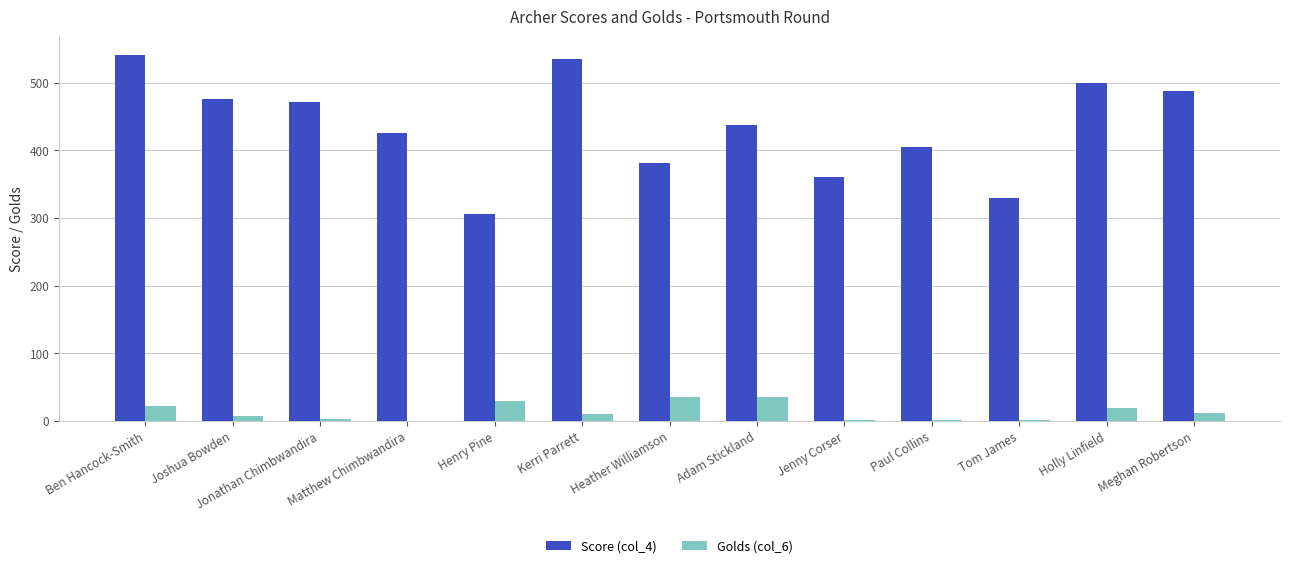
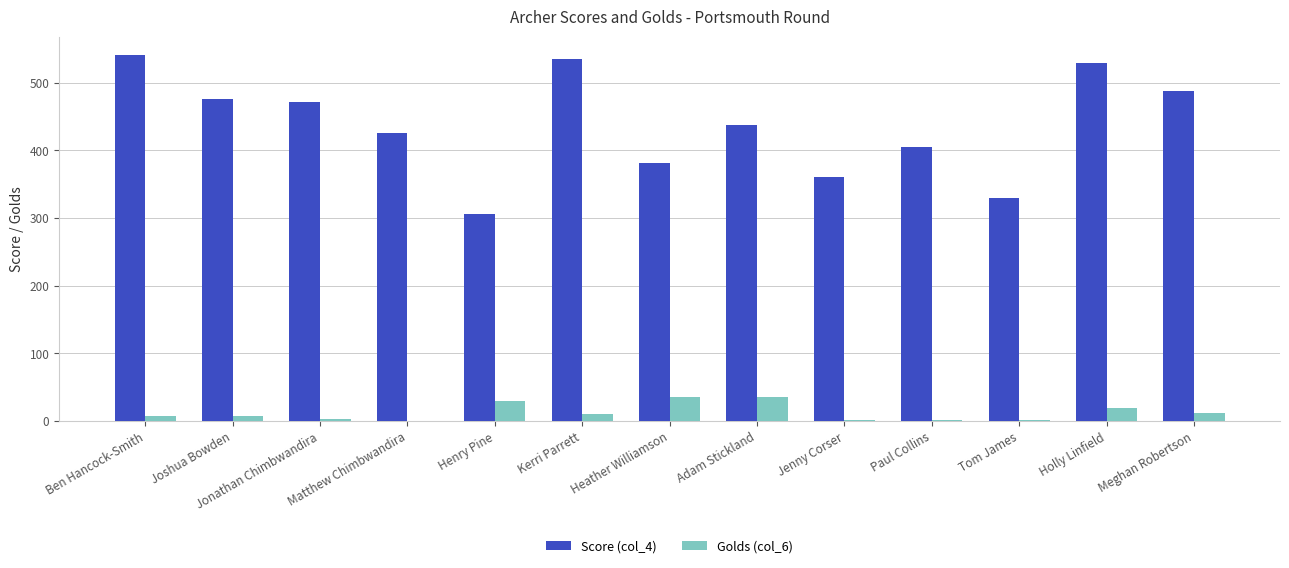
Golds (col_6), Ben Hancock-Smith: 20 -> 10
Score (col_4), Holly Linfield: 500 -> 530
